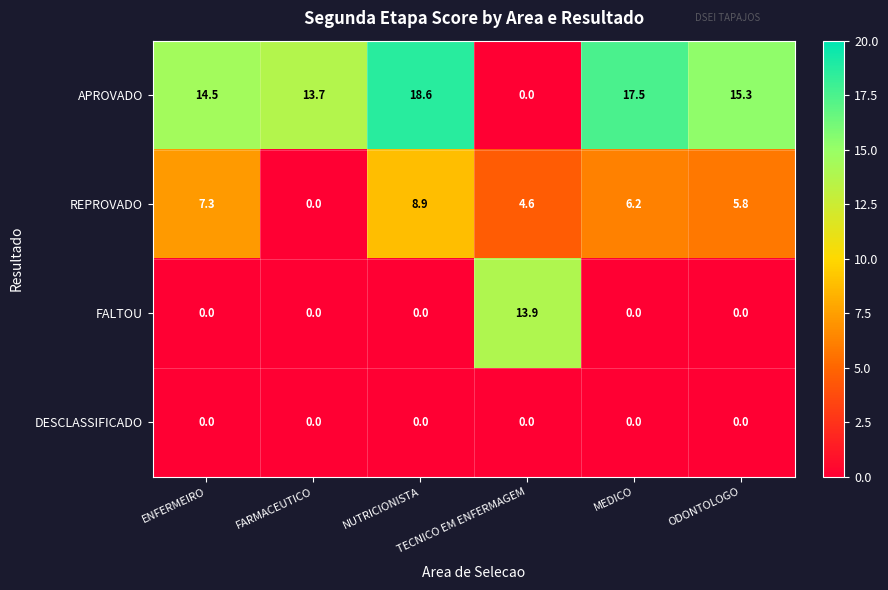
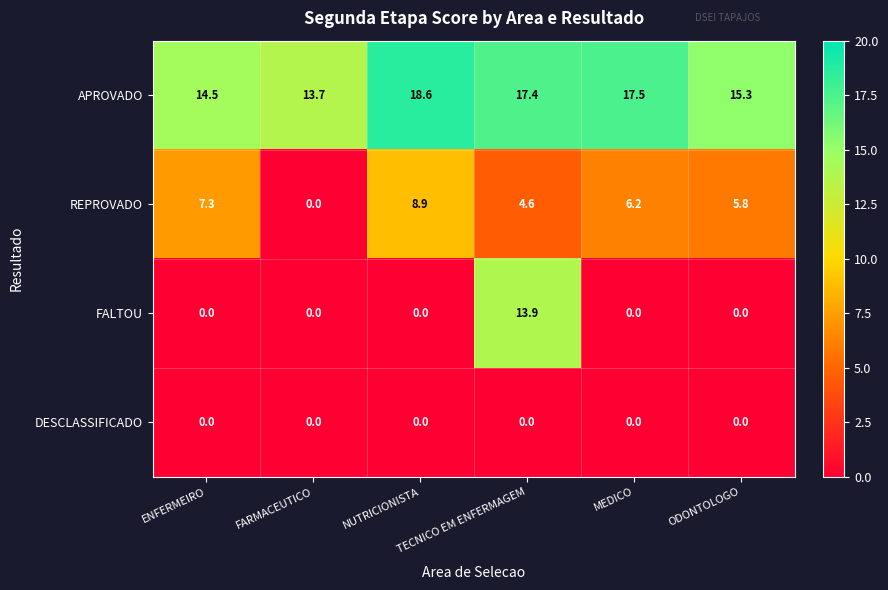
APROVADO, TECNICO EM ENFERMAGEM: 0.0 -> 17.4
